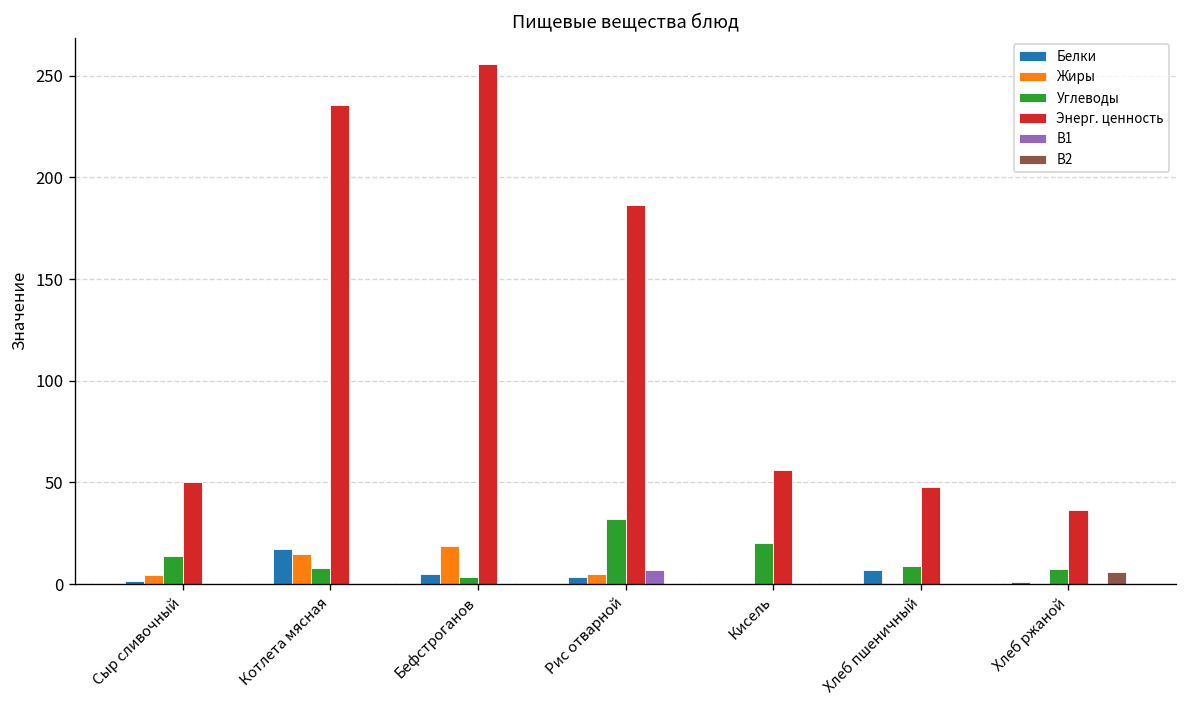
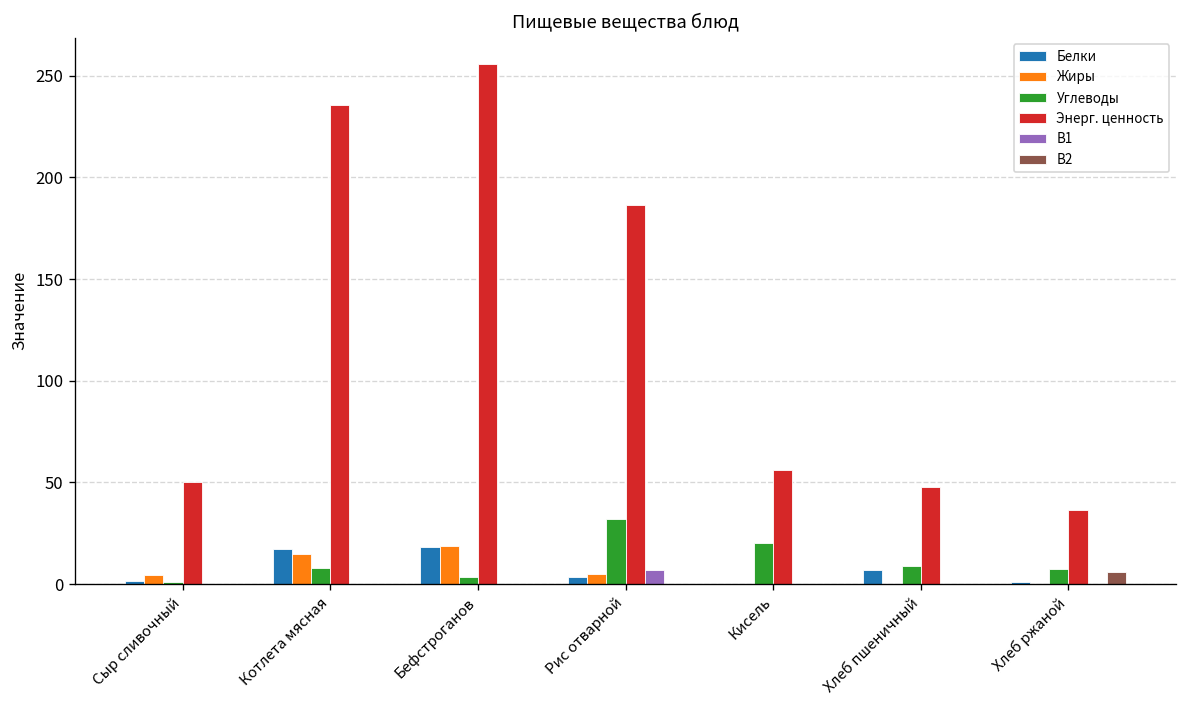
Углеводы, Сыр сливочный: 14 -> 1
Белки, Бефстроганов: 5 -> 18
